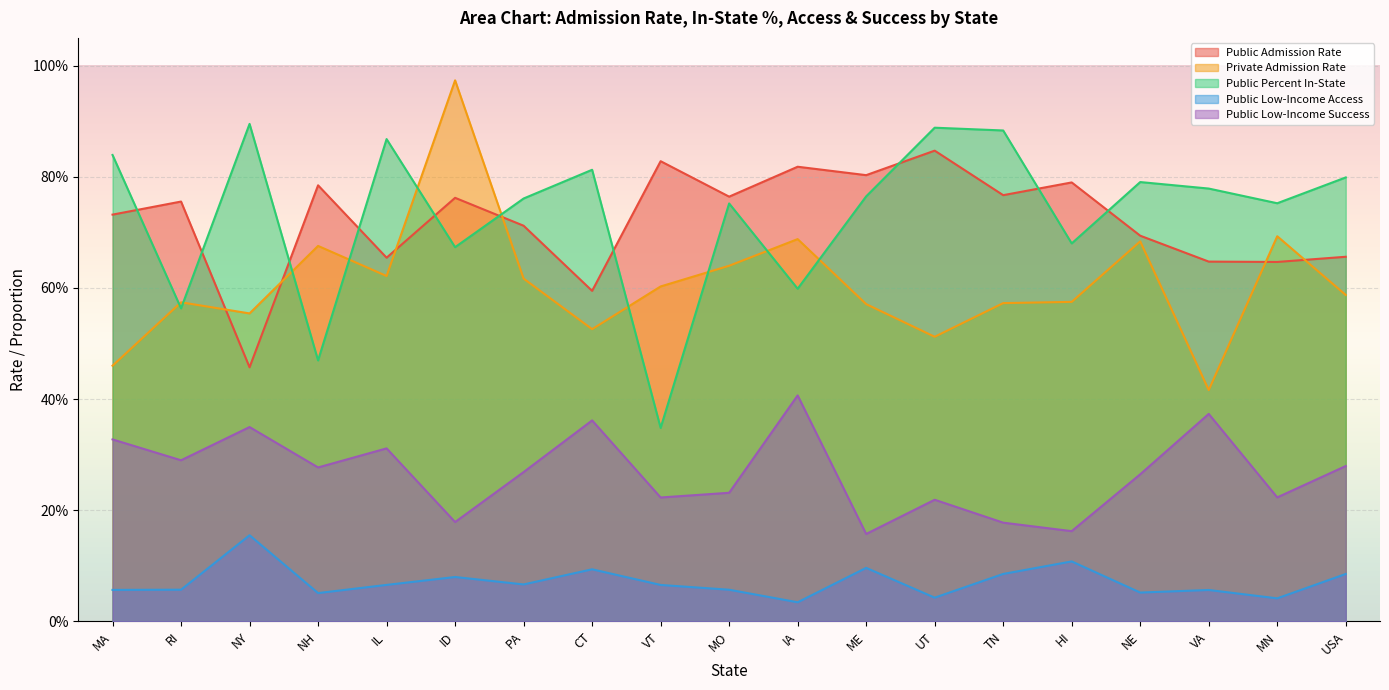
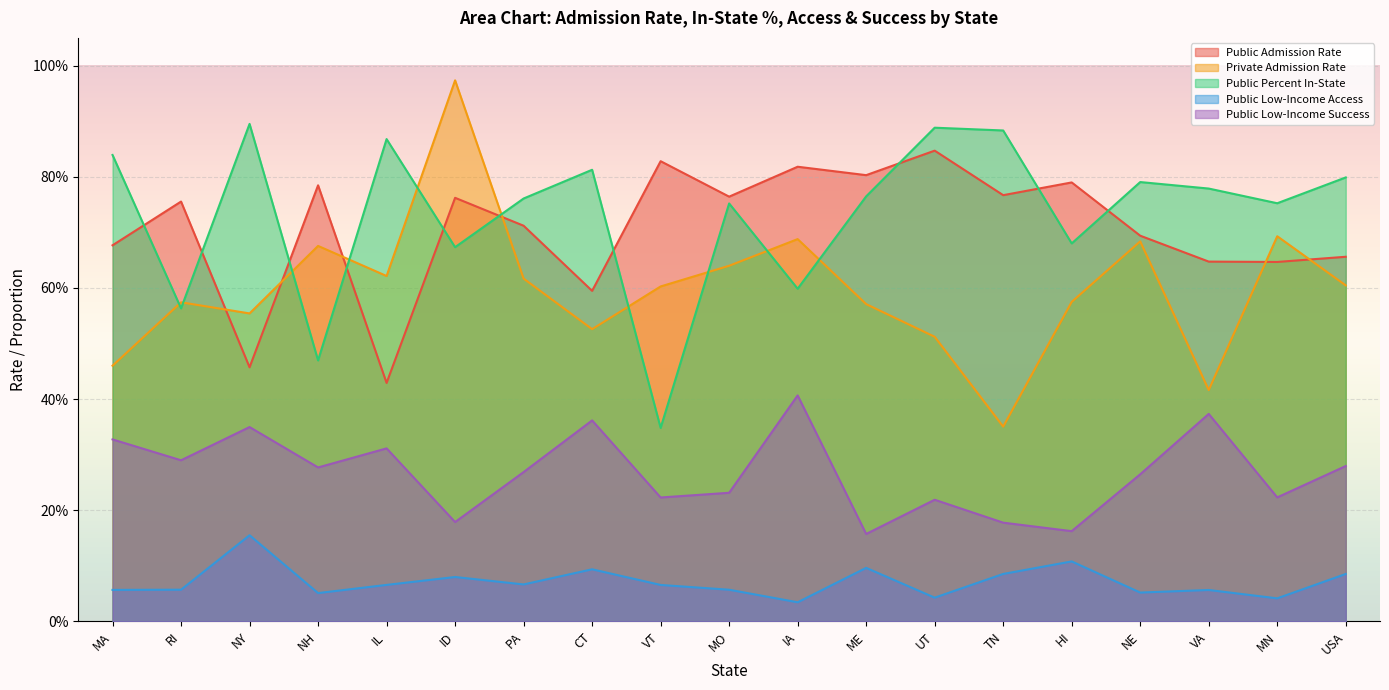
Public Admission Rate, MA: 73% -> 68%
Public Admission Rate, IL: 65% -> 43%
Private Admission Rate, TN: 57% -> 35%
Private Admission Rate, USA: 59% -> 60%
